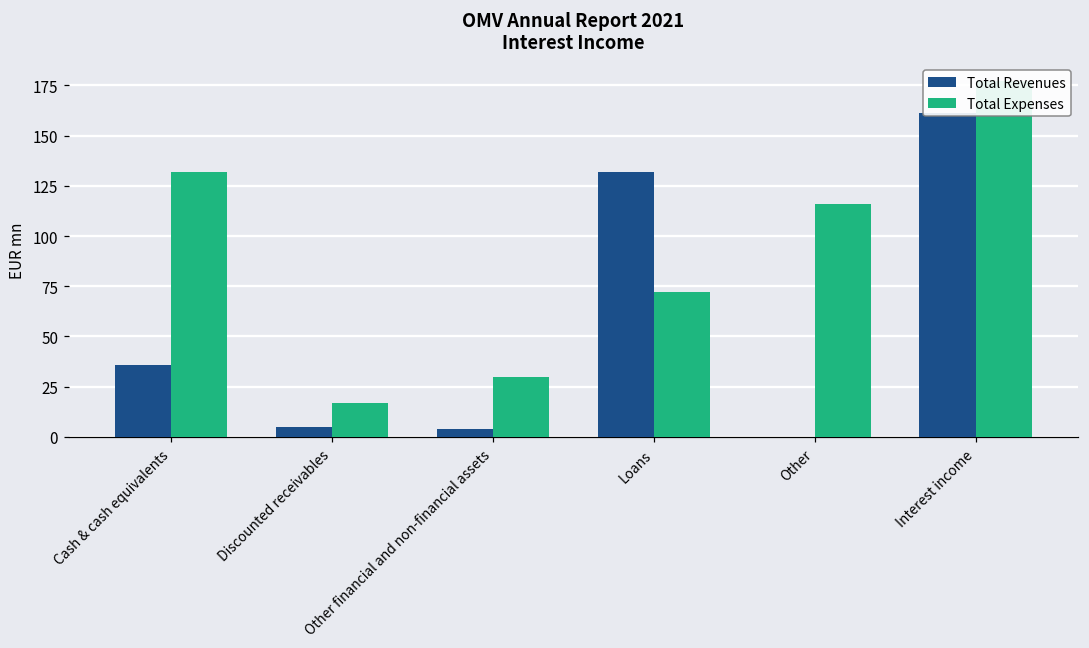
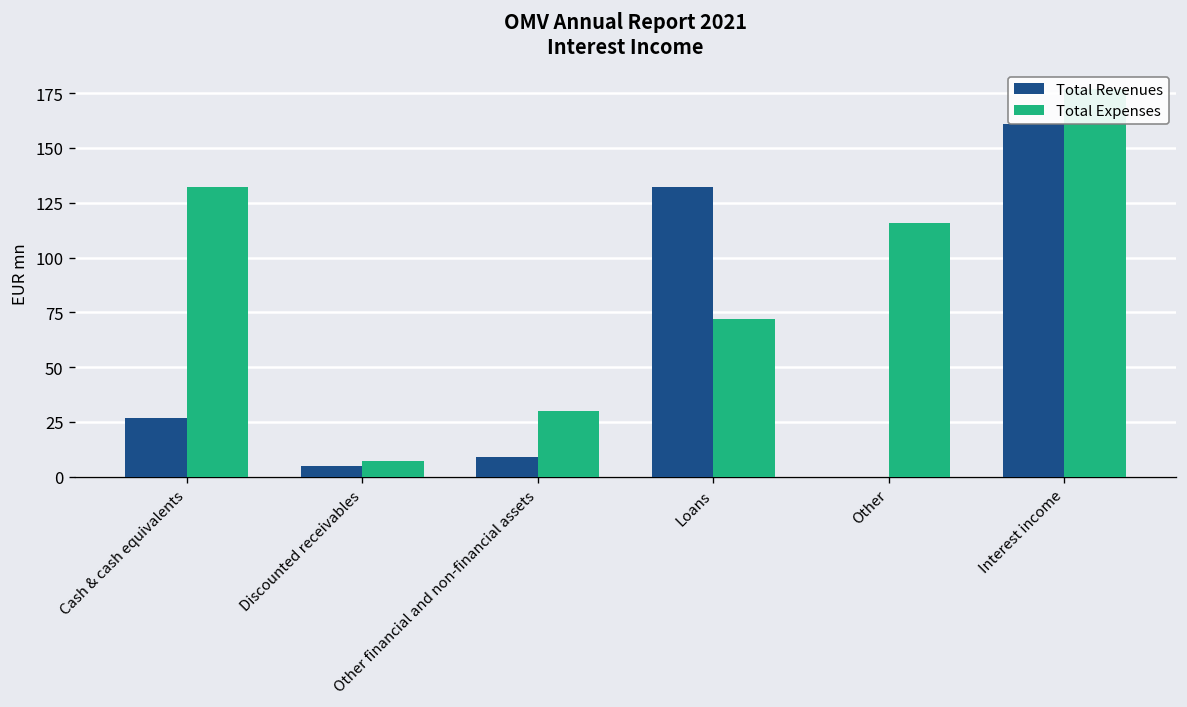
Total Revenues, Cash & cash equivalents: 36 -> 27
Total Expenses, Discounted receivables: 17 -> 7
Total Revenues, Other financial and non-financial assets: 4 -> 9
